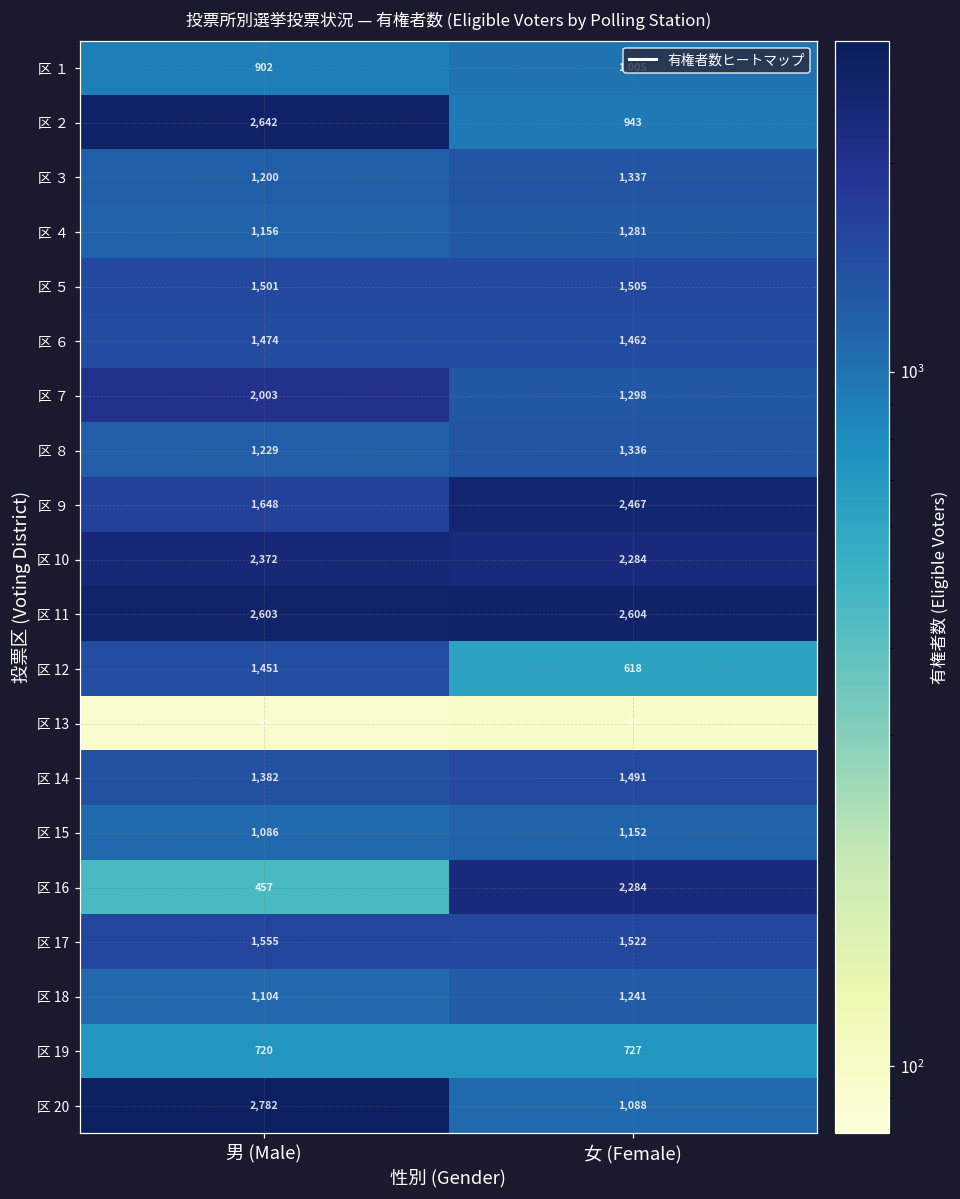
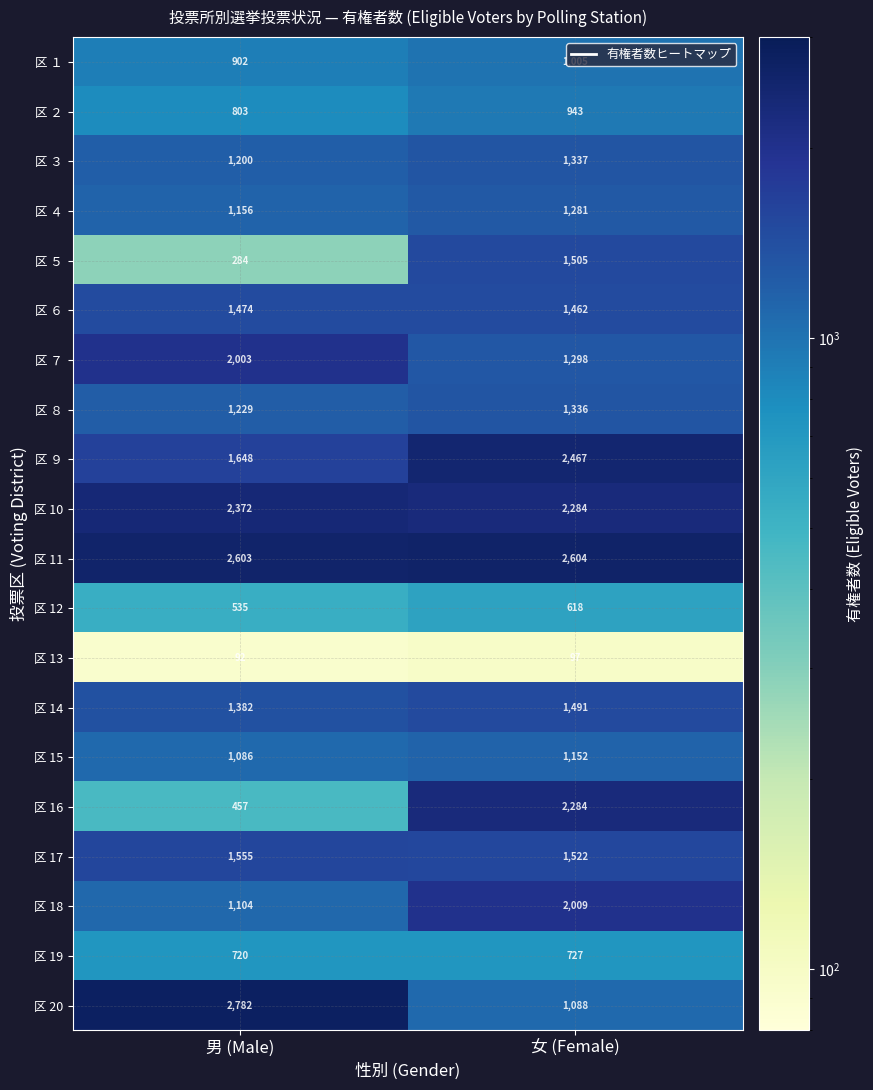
区 ２, 男 (Male): 2,642 -> 803
区 ５, 男 (Male): 1,501 -> 284
区 12, 男 (Male): 1,451 -> 535
区 18, 女 (Female): 1,241 -> 2,009
